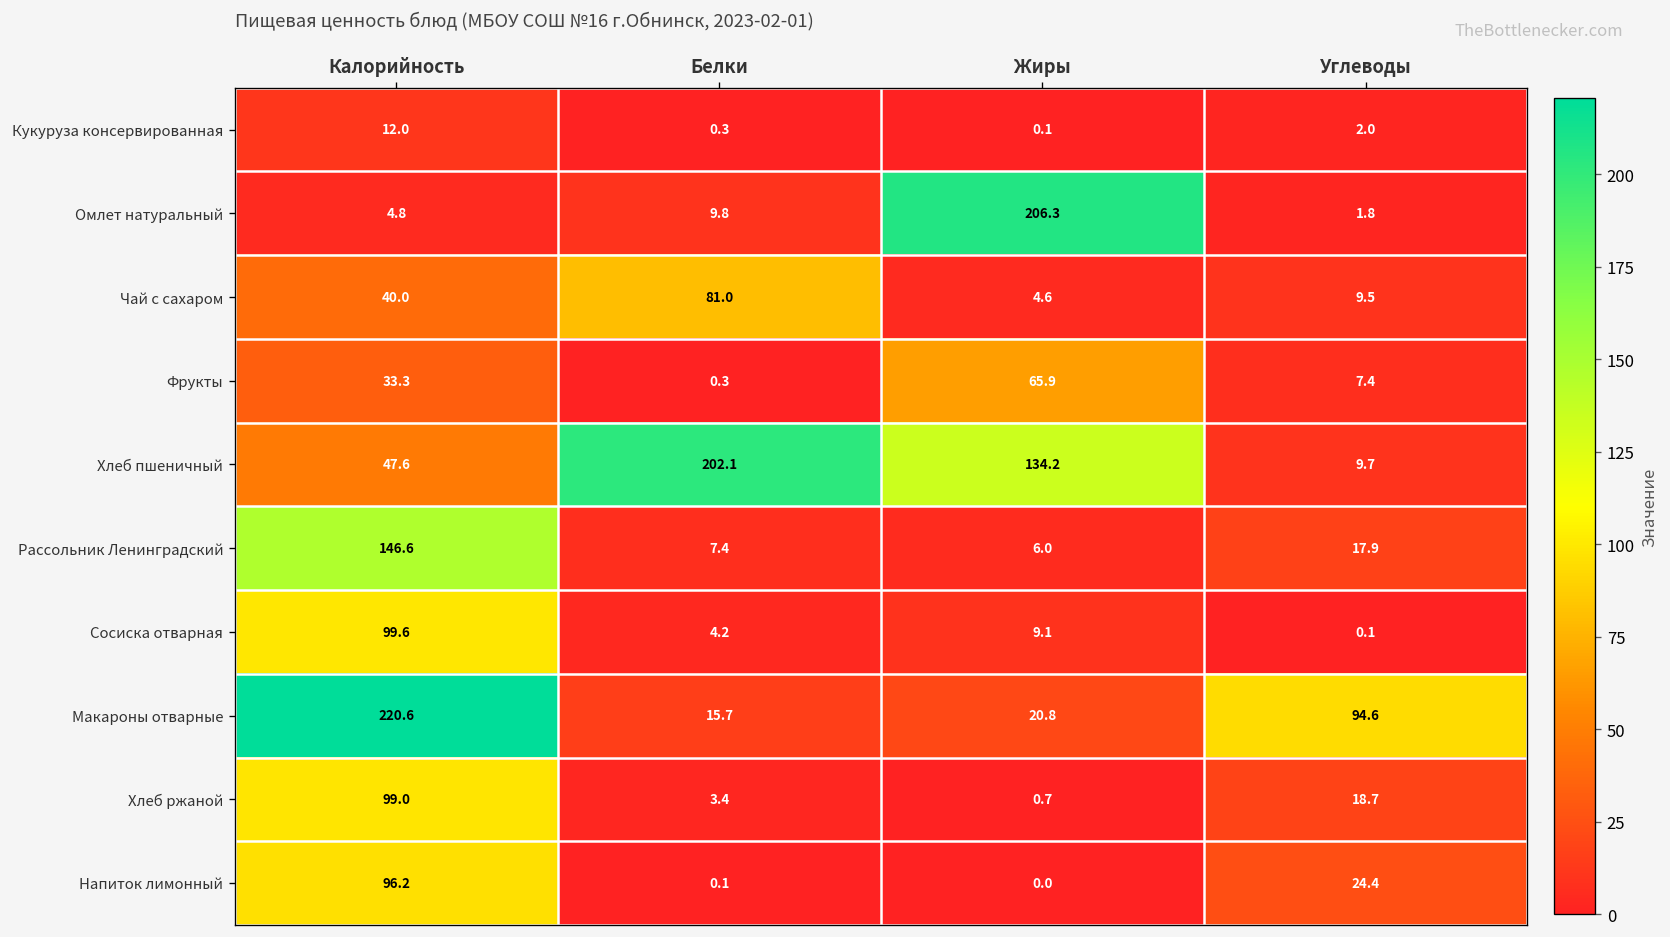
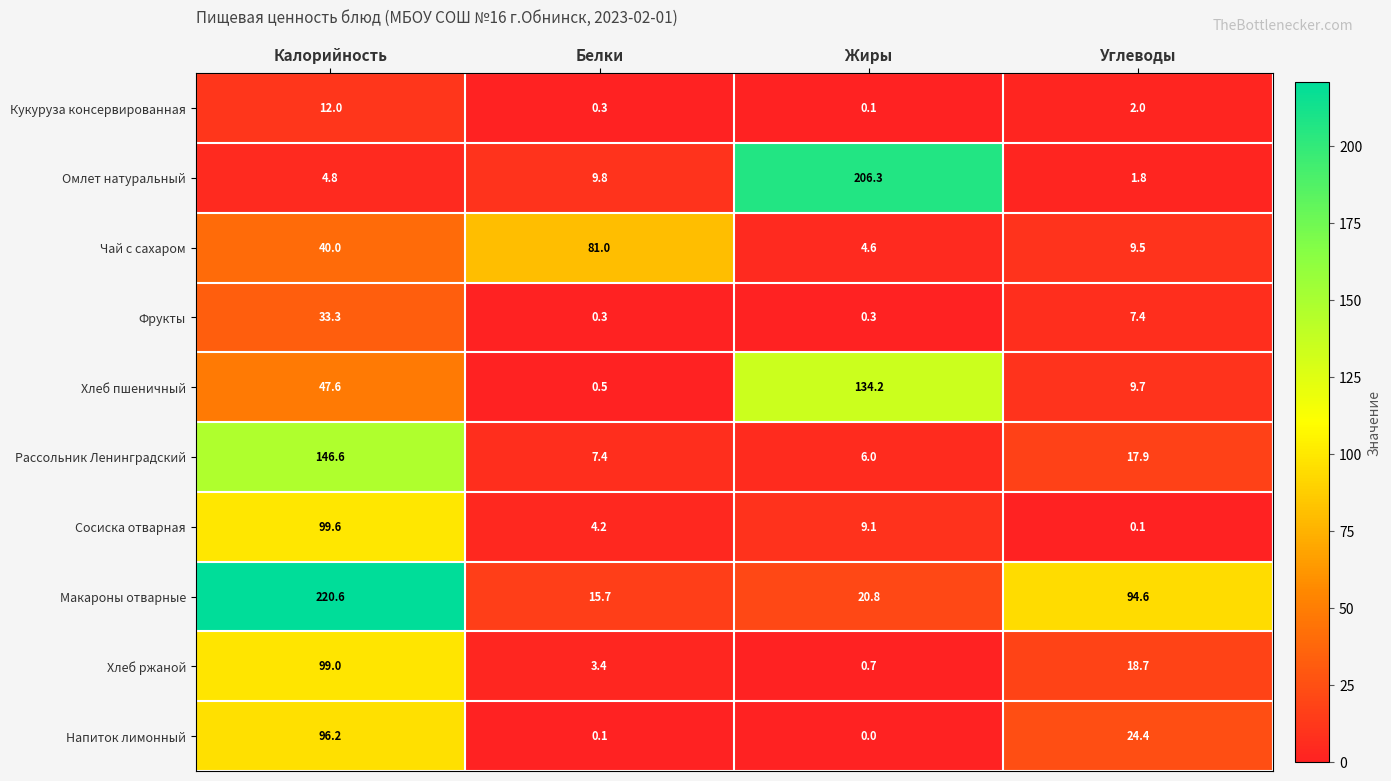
Фрукты, Жиры: 65.9 -> 0.3
Хлеб пшеничный, Белки: 202.1 -> 0.5
